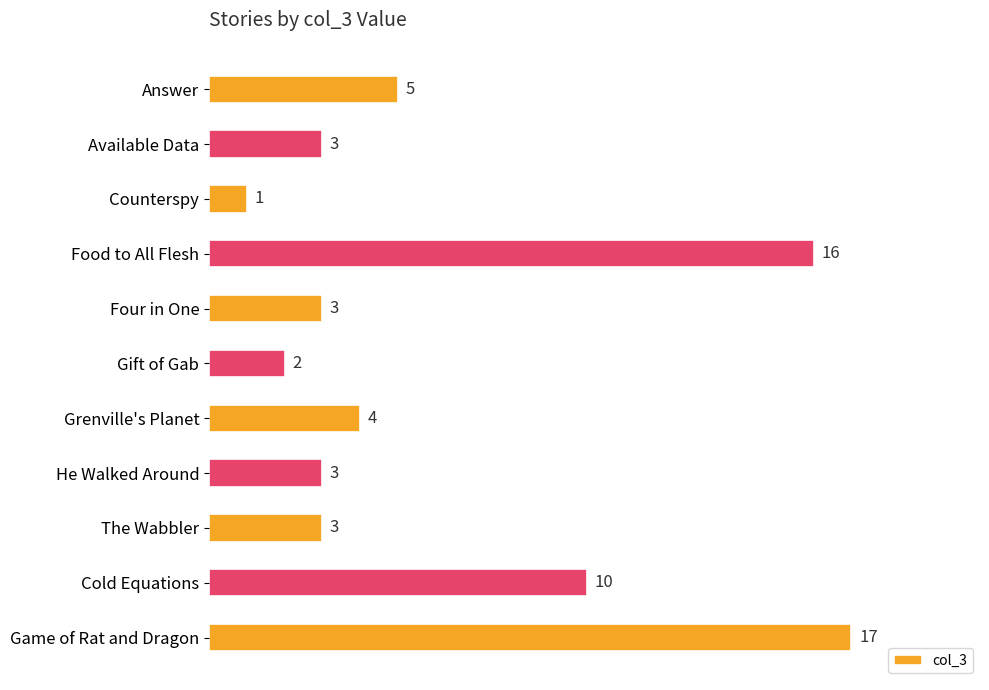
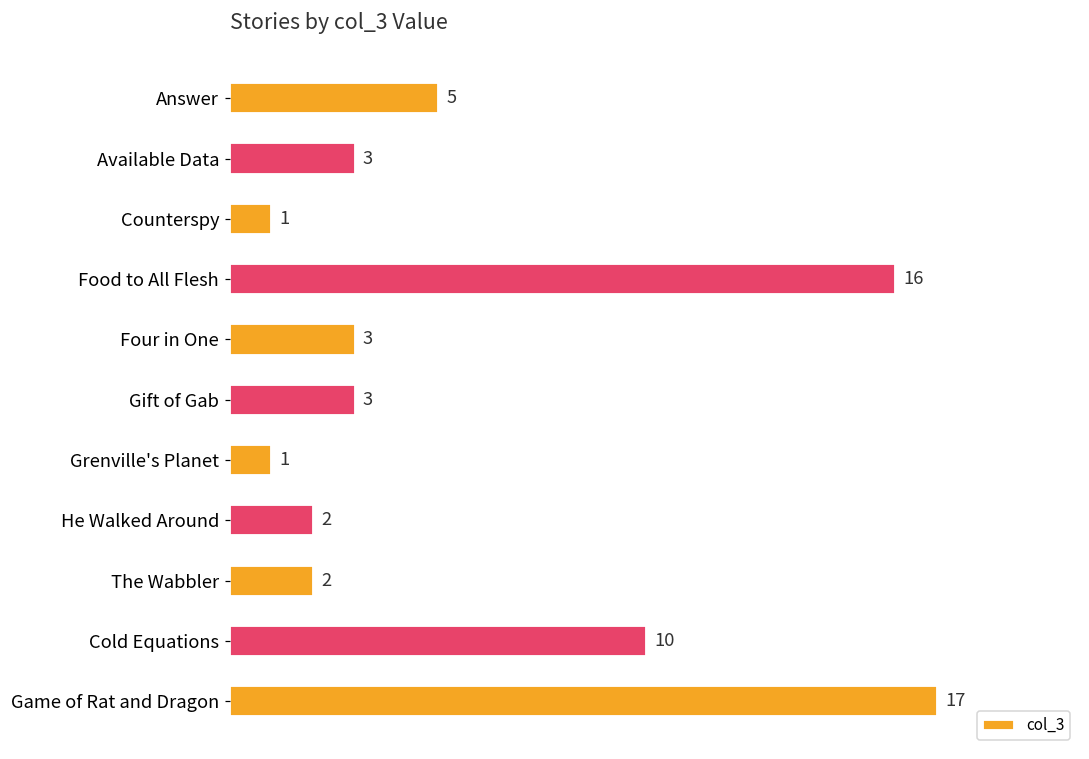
Gift of Gab: 2 -> 3
Grenville's Planet: 4 -> 1
He Walked Around: 3 -> 2
The Wabbler: 3 -> 2
